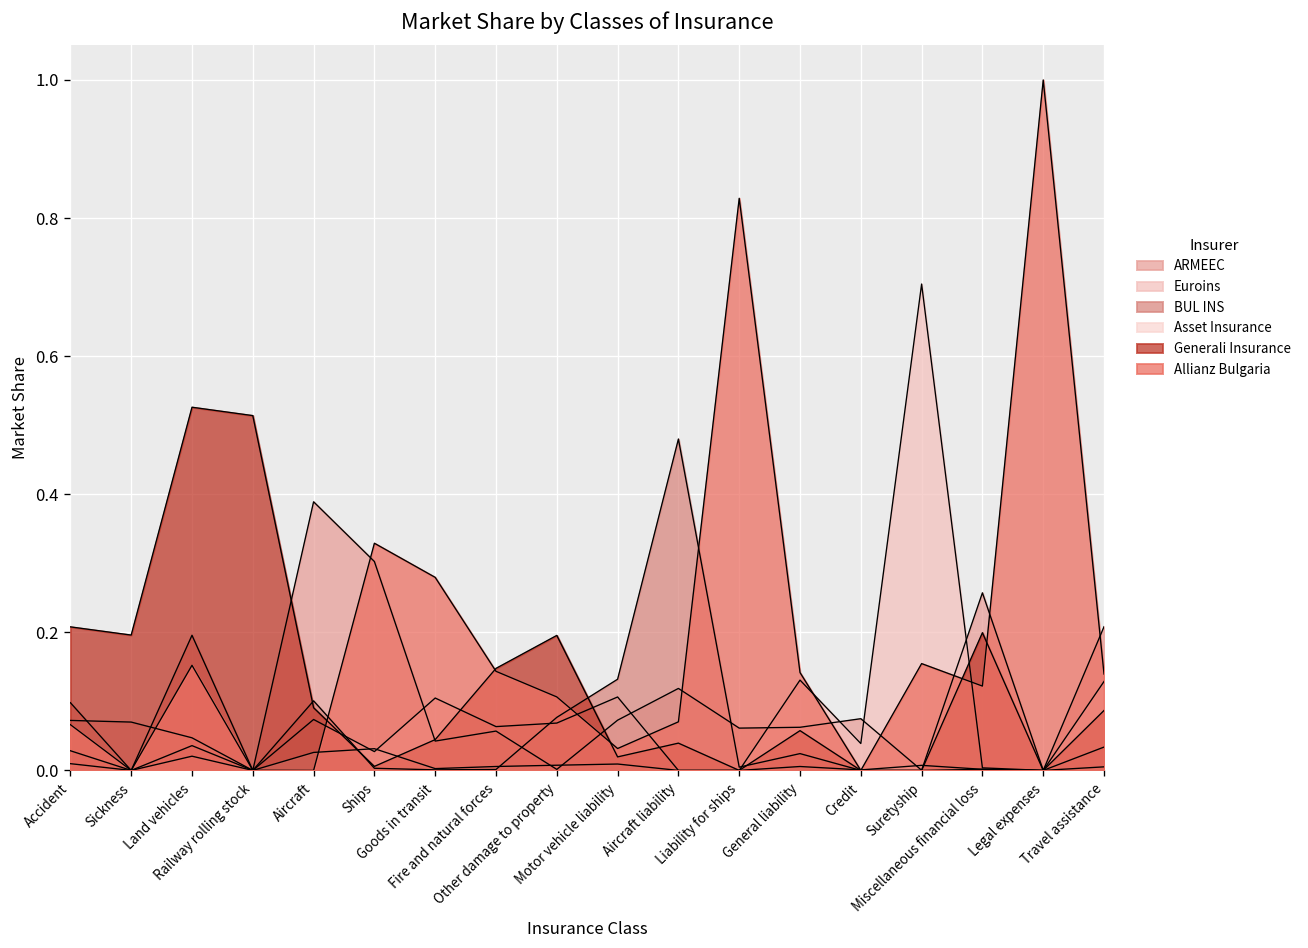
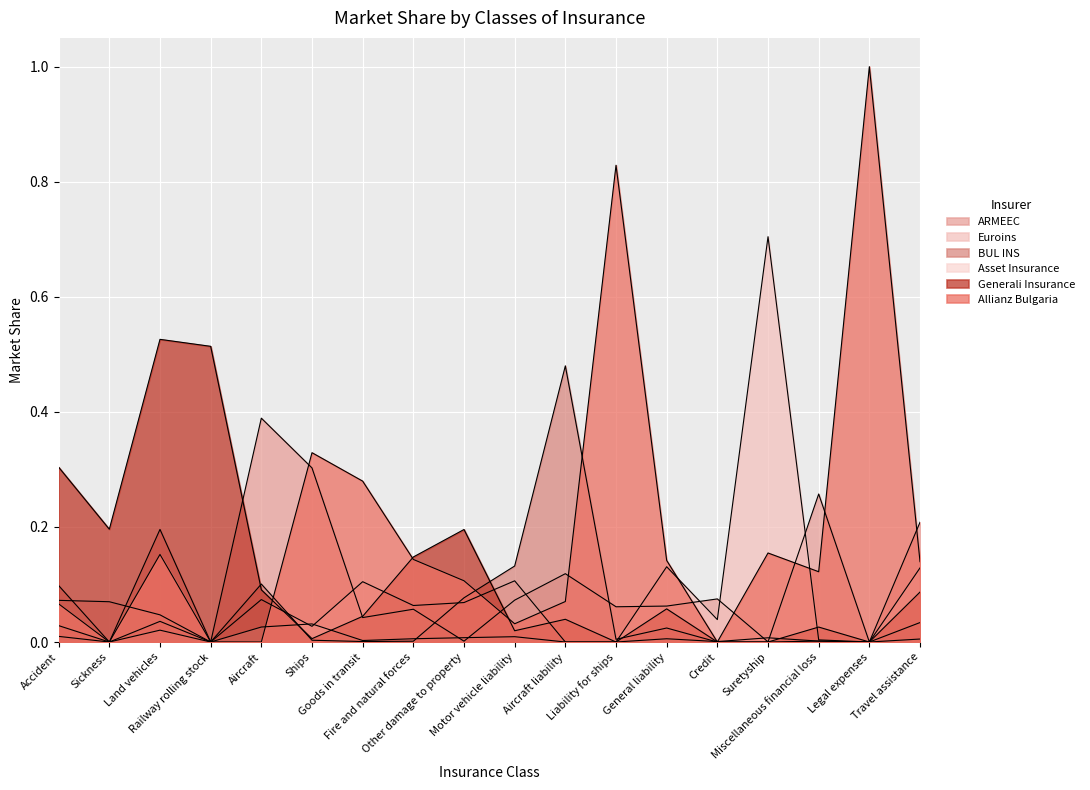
Generali Insurance, Accident: 0.21 -> 0.30
Generali Insurance, Miscellaneous financial loss: 0.20 -> 0.03
